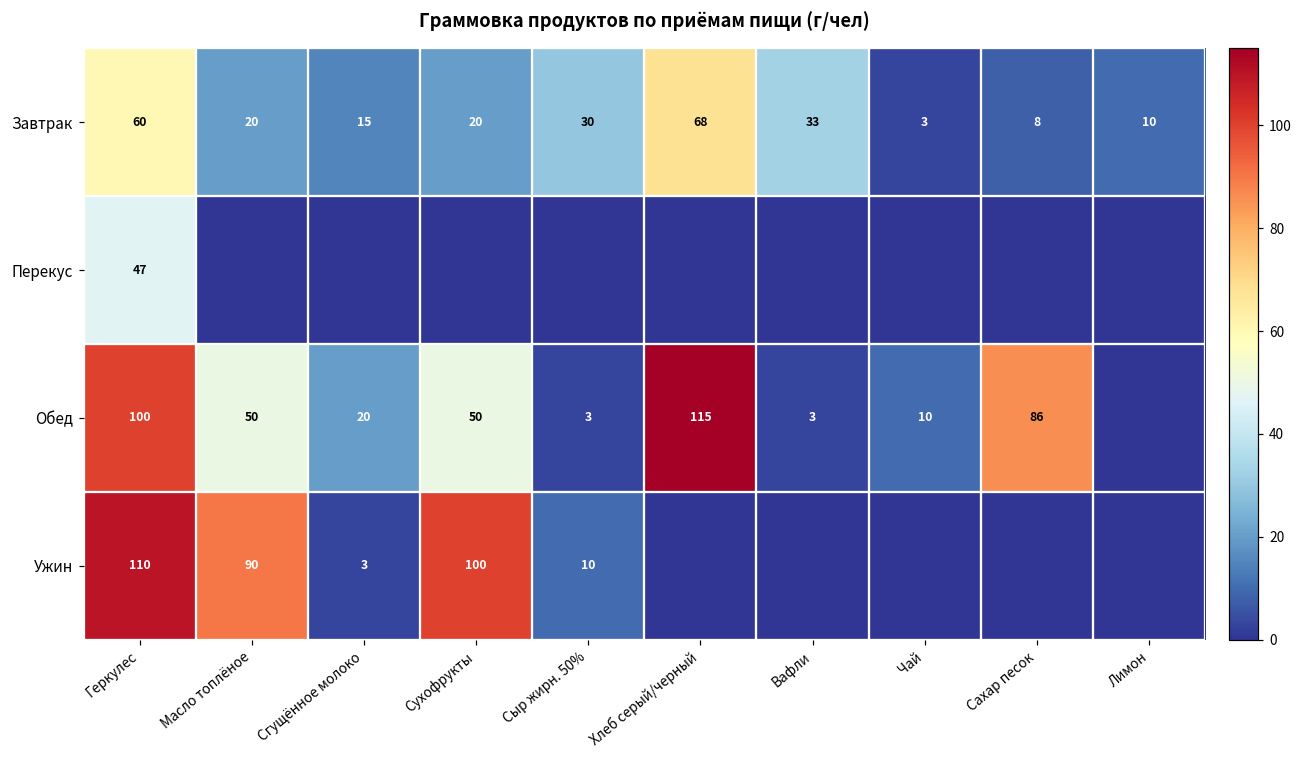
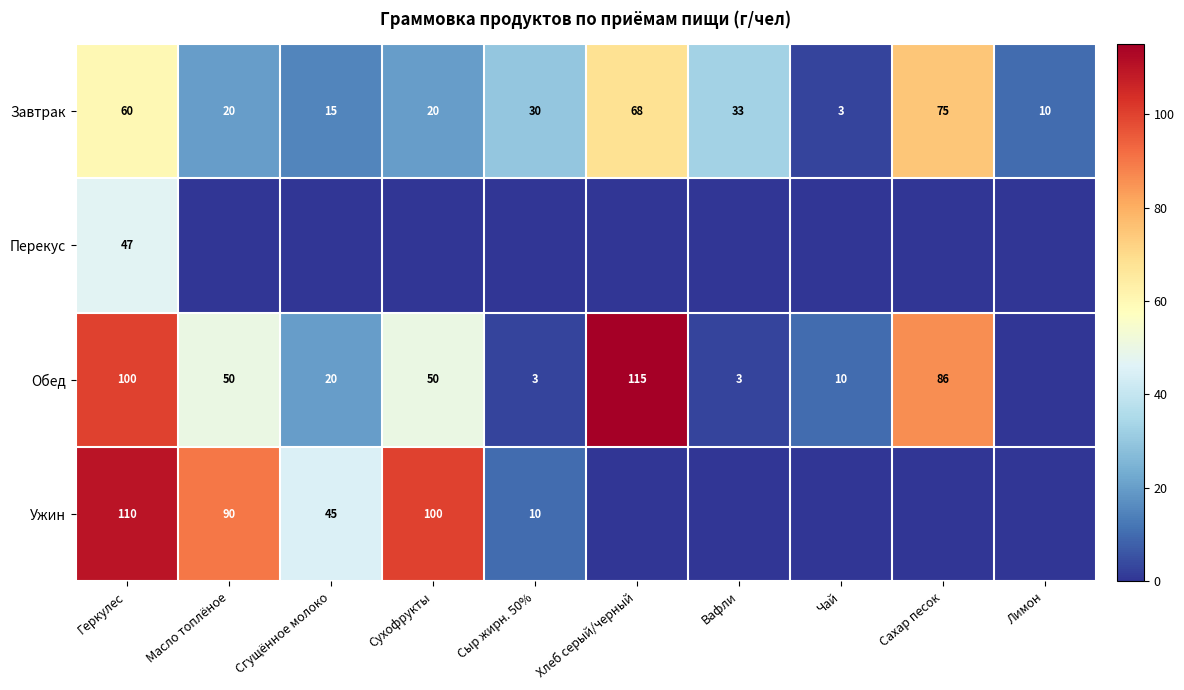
Завтрак, Сахар песок: 8 -> 75
Ужин, Сгущённое молоко: 3 -> 45
